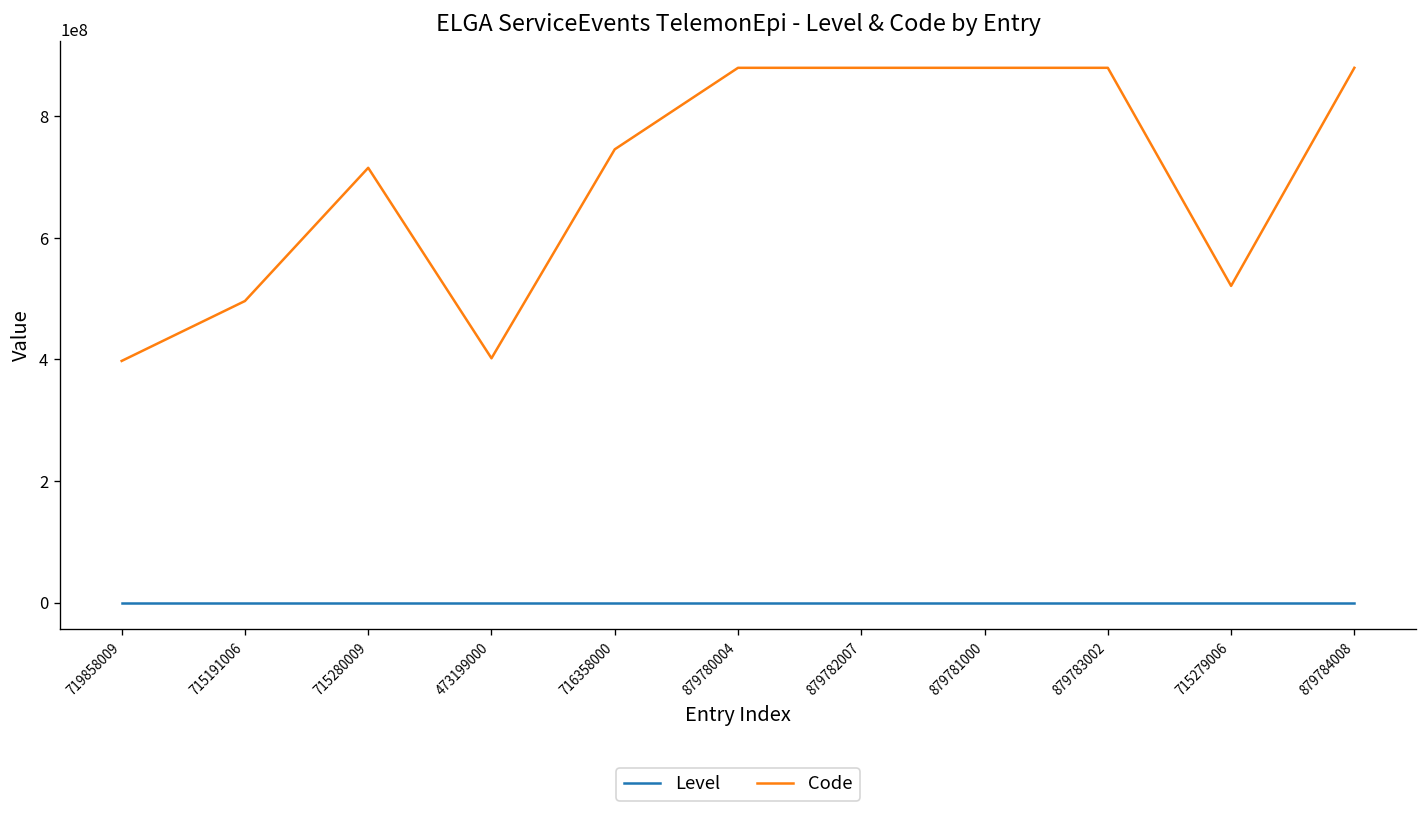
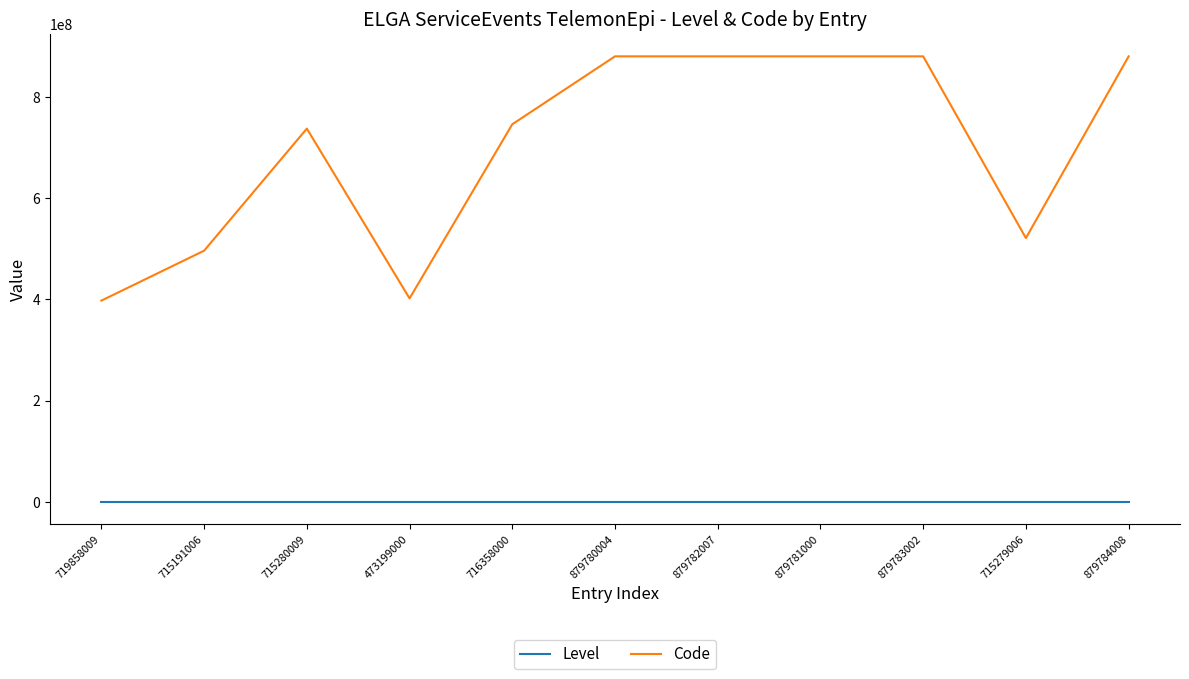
Code, 715280009: 720000000 -> 740000000
